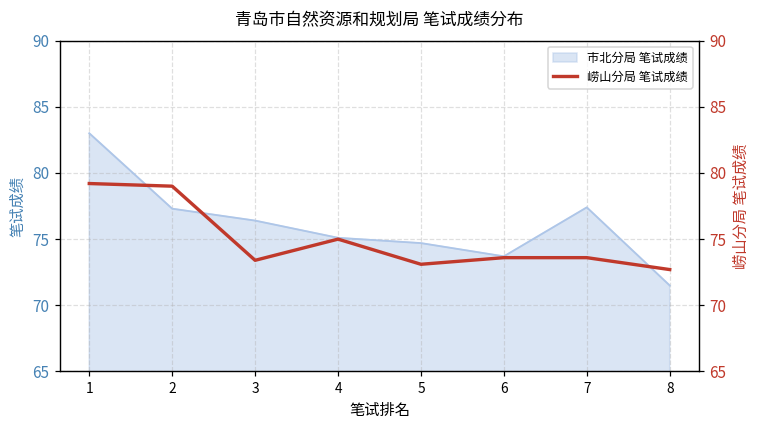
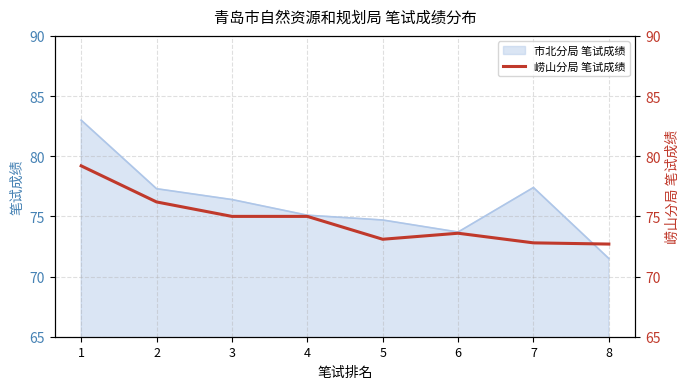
崂山分局 笔试成绩, 2: 79.0 -> 76.2
崂山分局 笔试成绩, 3: 73.4 -> 75.0
崂山分局 笔试成绩, 7: 73.6 -> 72.8
